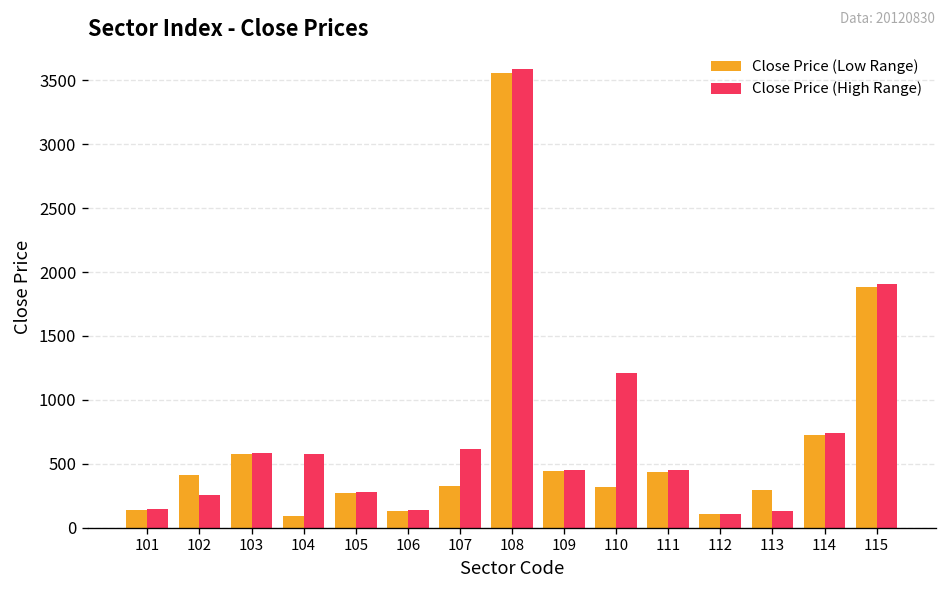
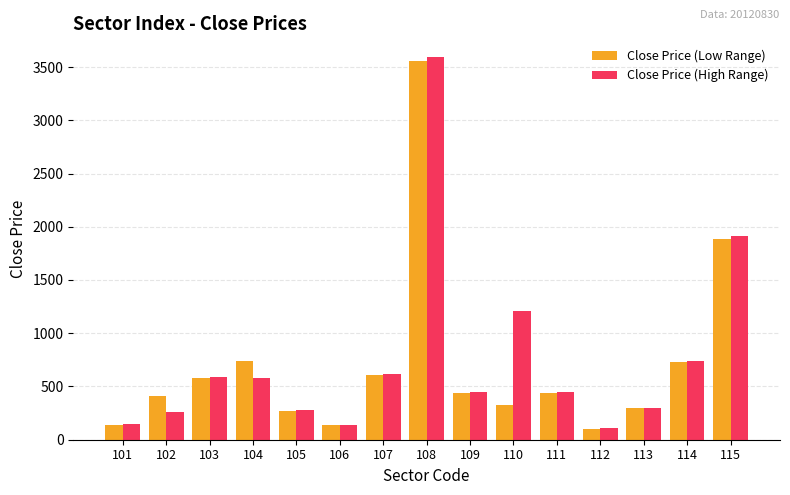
Close Price (Low Range), 104: 90 -> 740
Close Price (Low Range), 107: 320 -> 610
Close Price (High Range), 113: 130 -> 300
